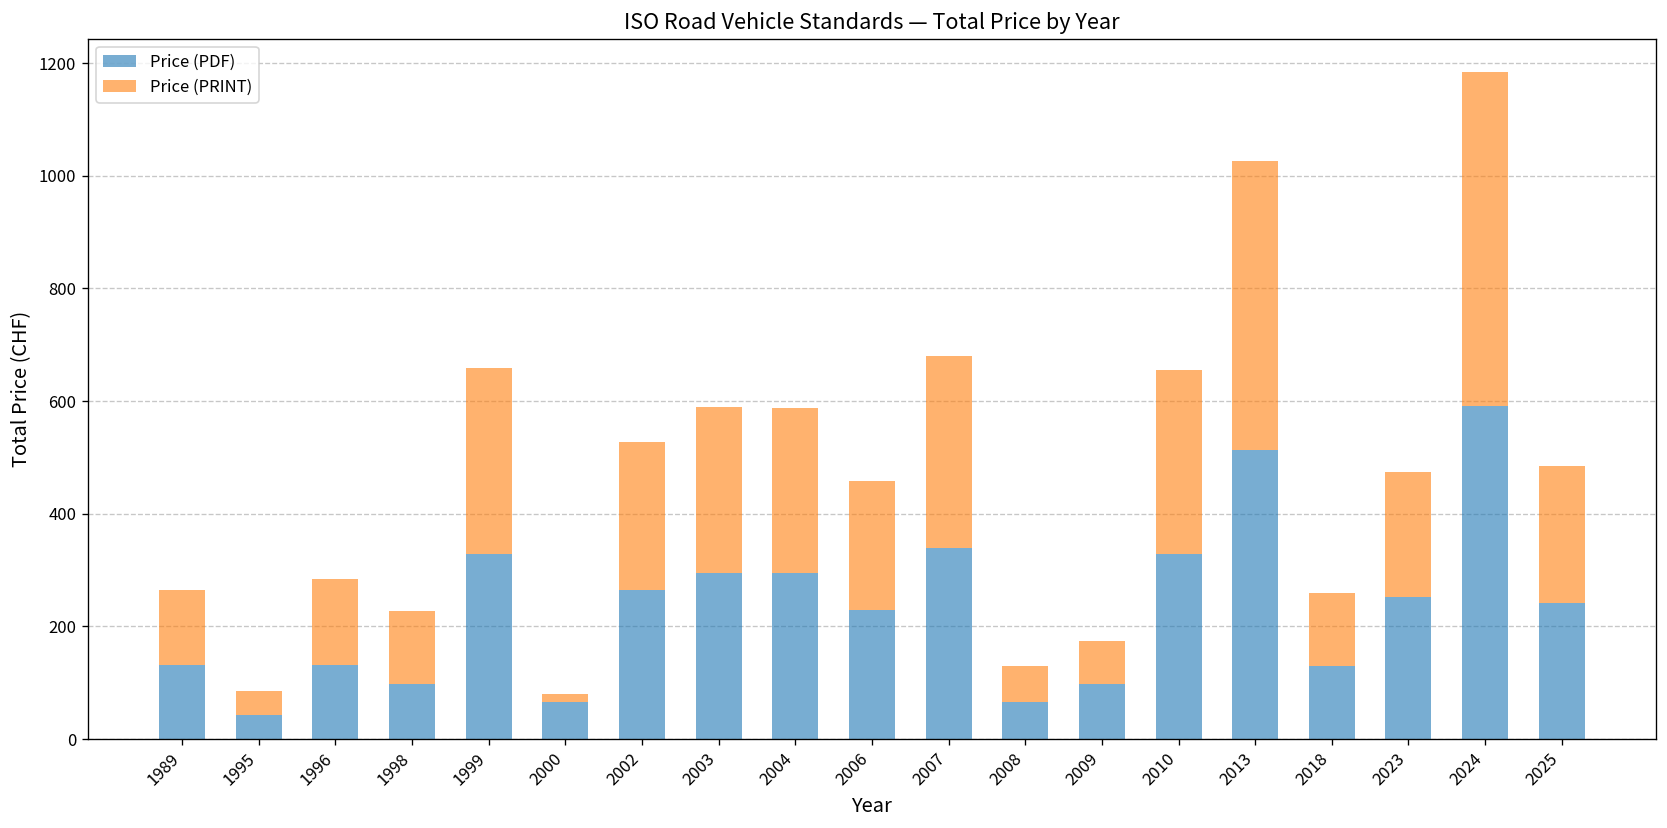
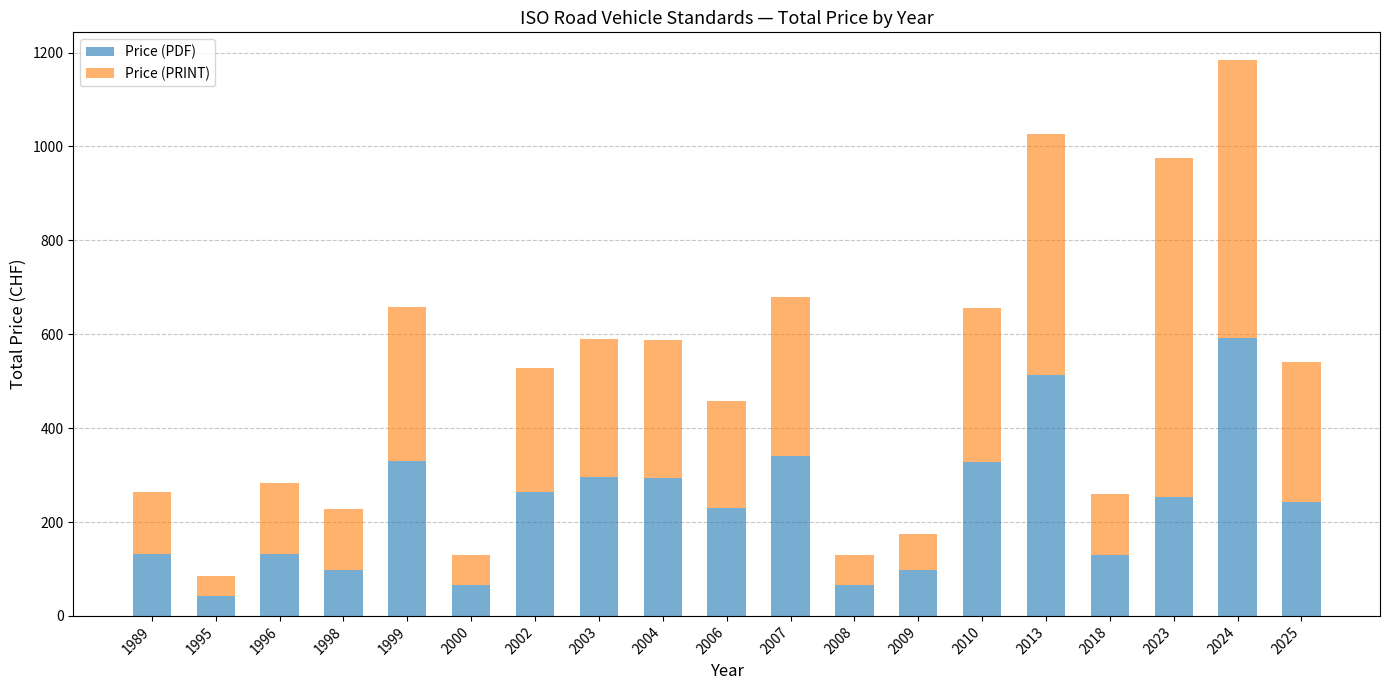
Price (PRINT), 2000: 10 -> 70
Price (PRINT), 2023: 220 -> 720
Price (PRINT), 2025: 240 -> 300
